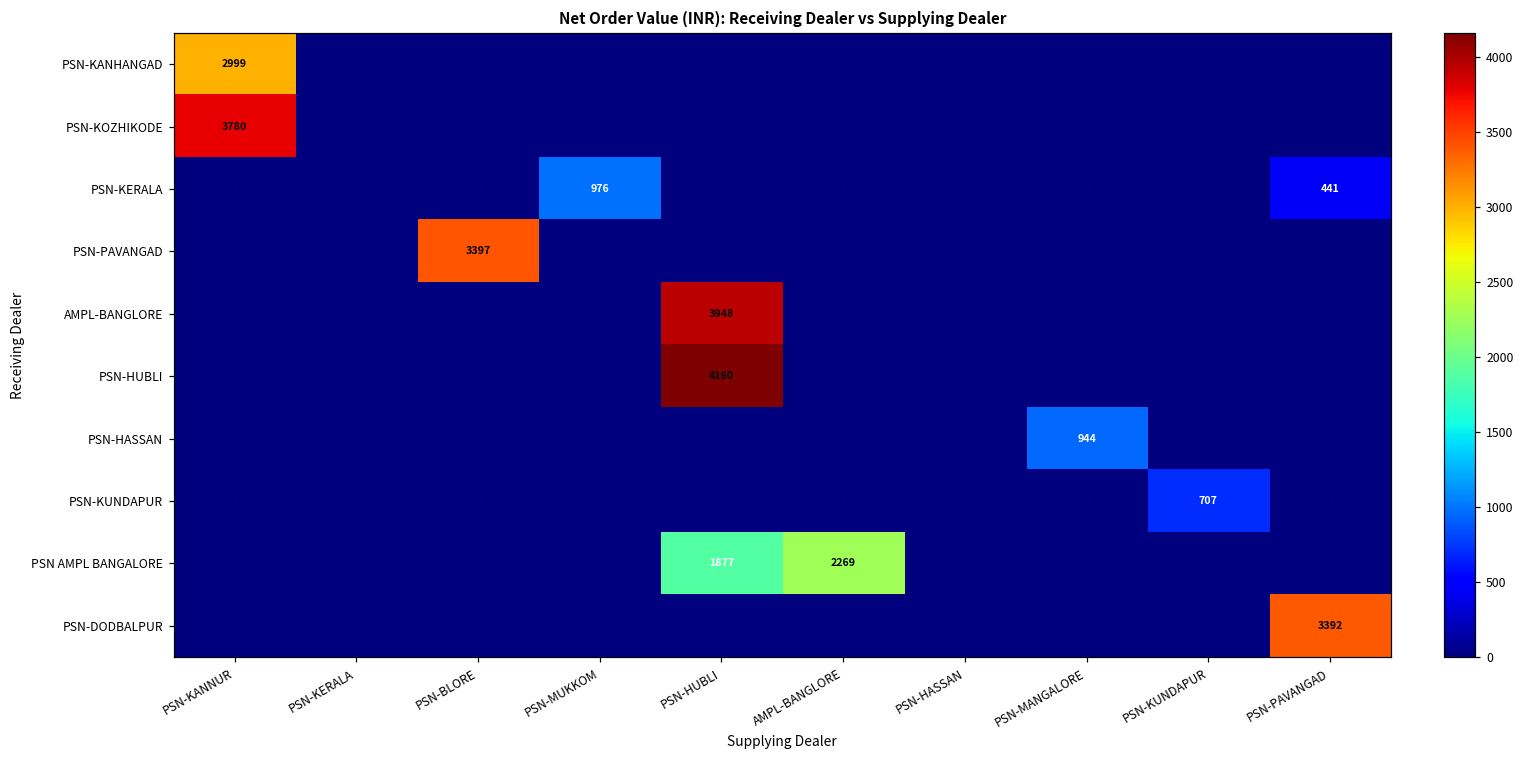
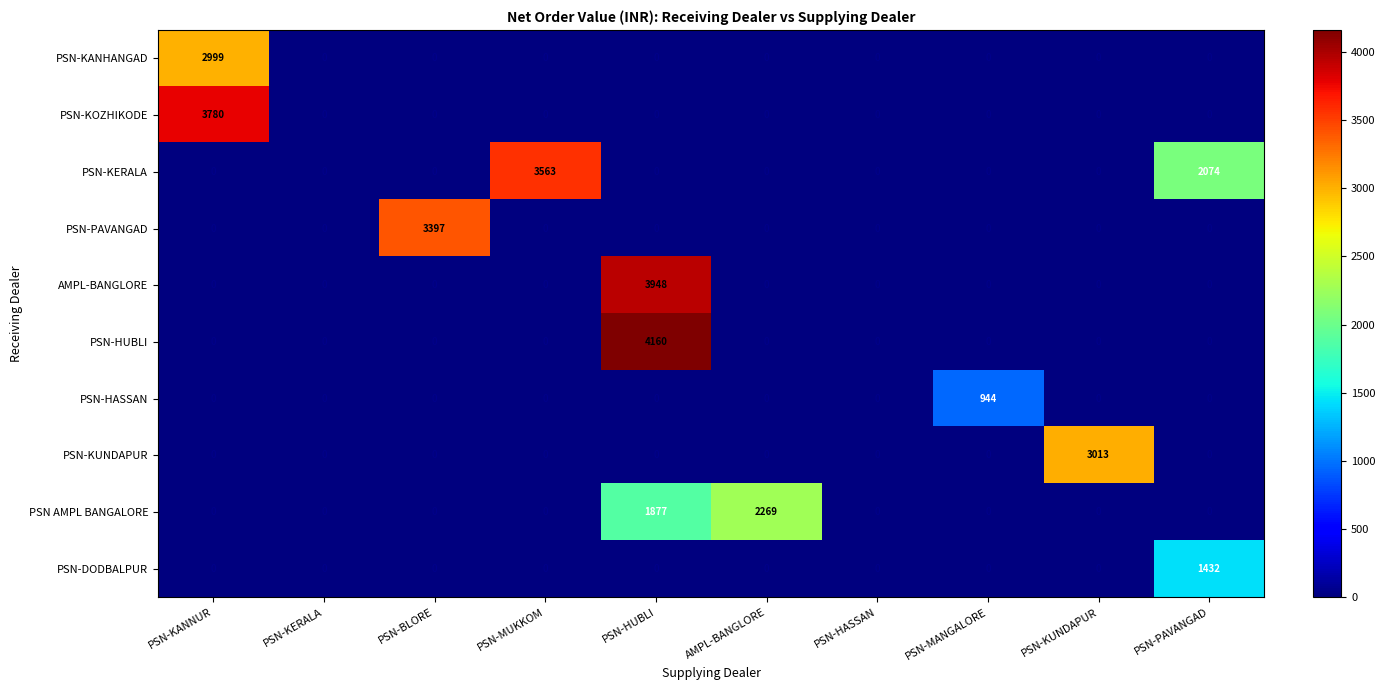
PSN-KERALA, PSN-MUKKOM: 976 -> 3563
PSN-KERALA, PSN-PAVANGAD: 441 -> 2074
PSN-KUNDAPUR, PSN-KUNDAPUR: 707 -> 3013
PSN-DODBALPUR, PSN-PAVANGAD: 3392 -> 1432
